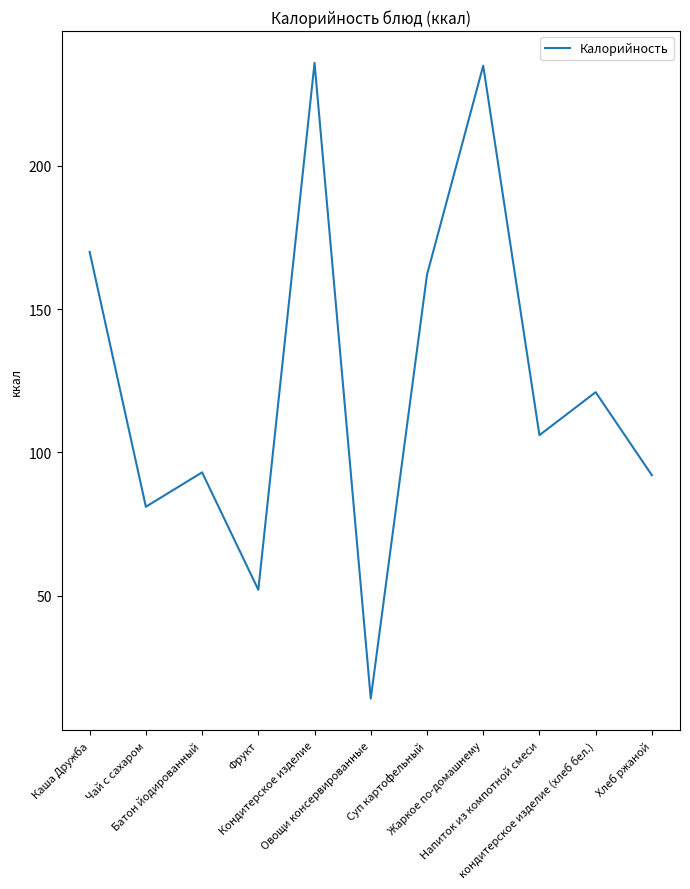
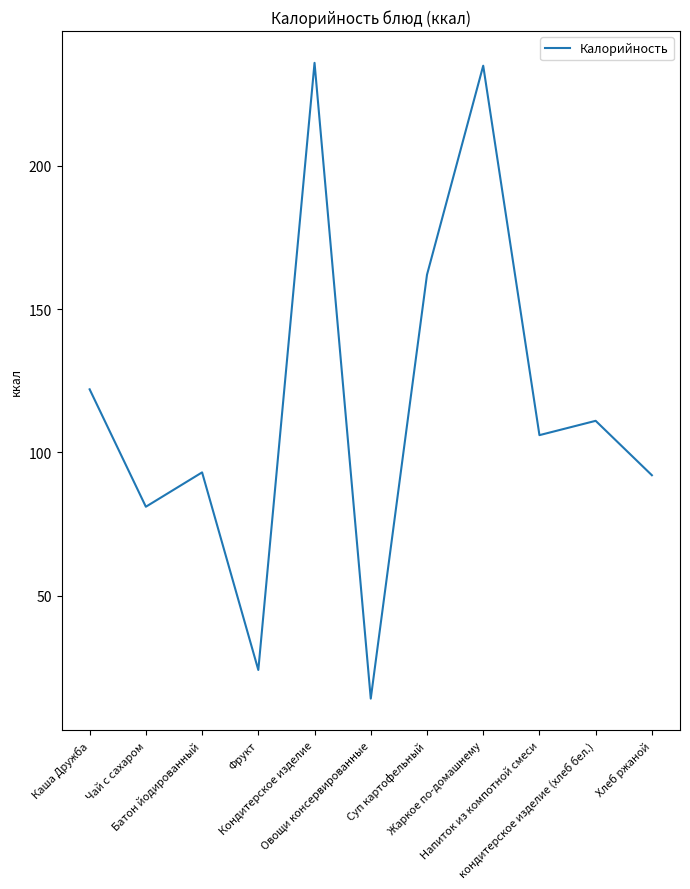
Каша Дружба: 170 -> 122
Фрукт: 52 -> 24
кондитерское изделие (хлеб бел.): 121 -> 111
